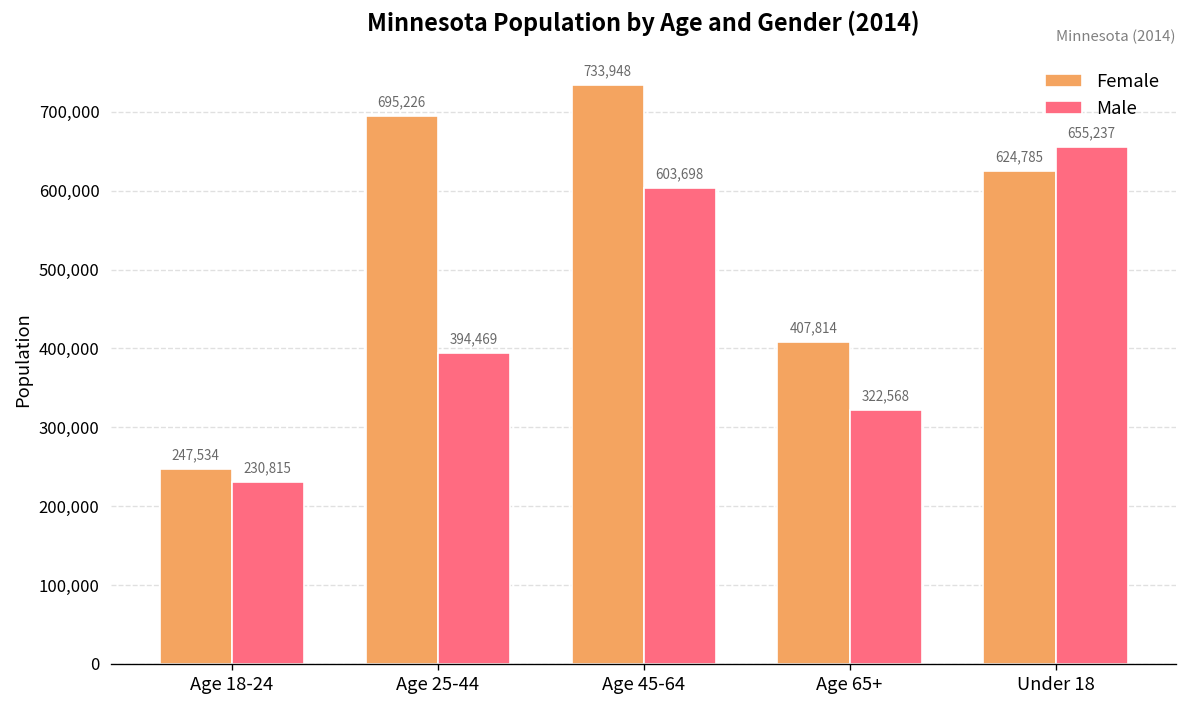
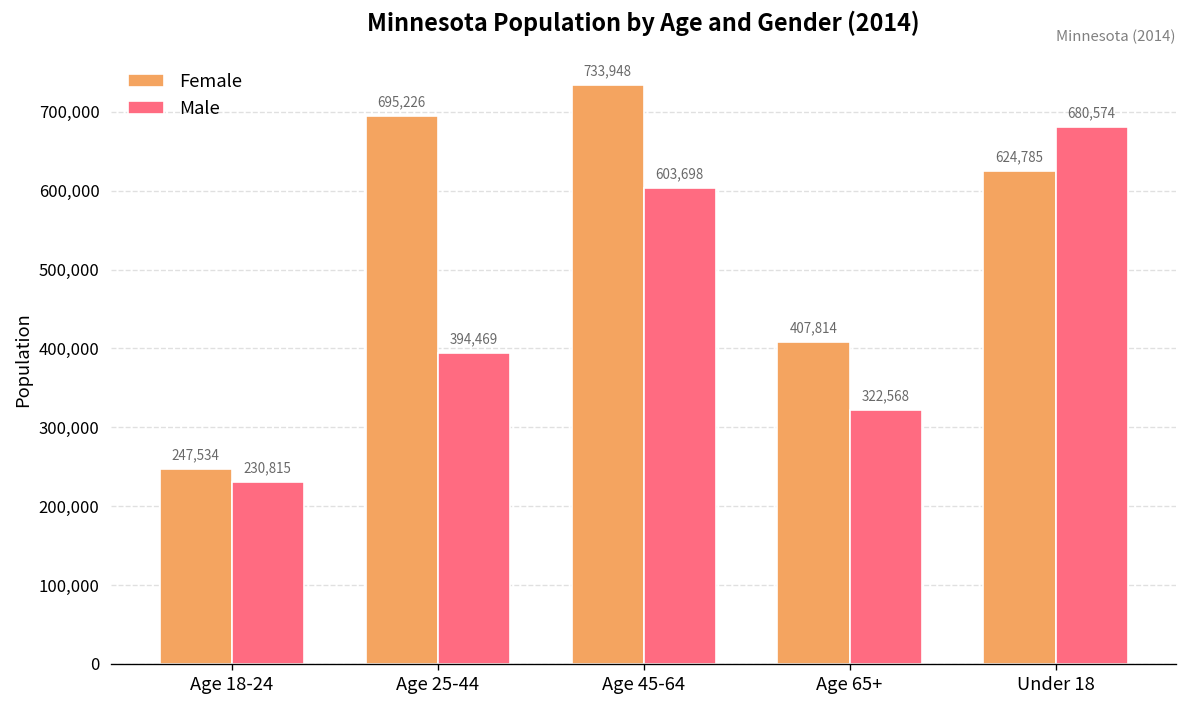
Male, Under 18: 655,237 -> 680,574
